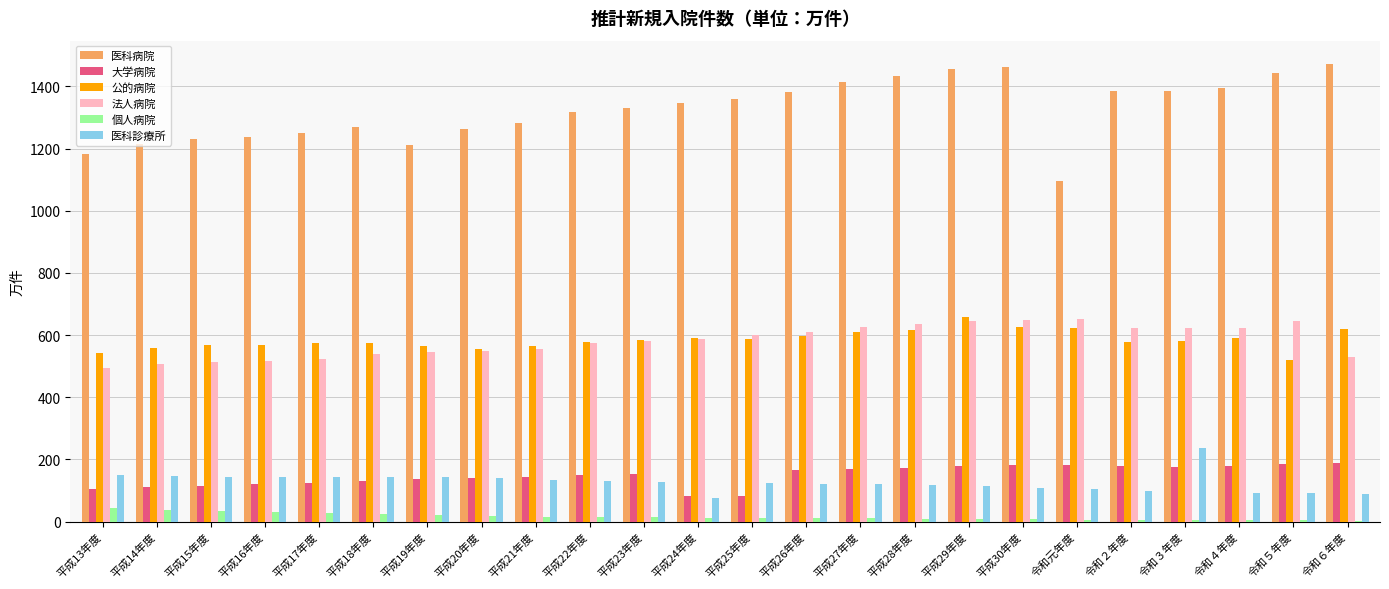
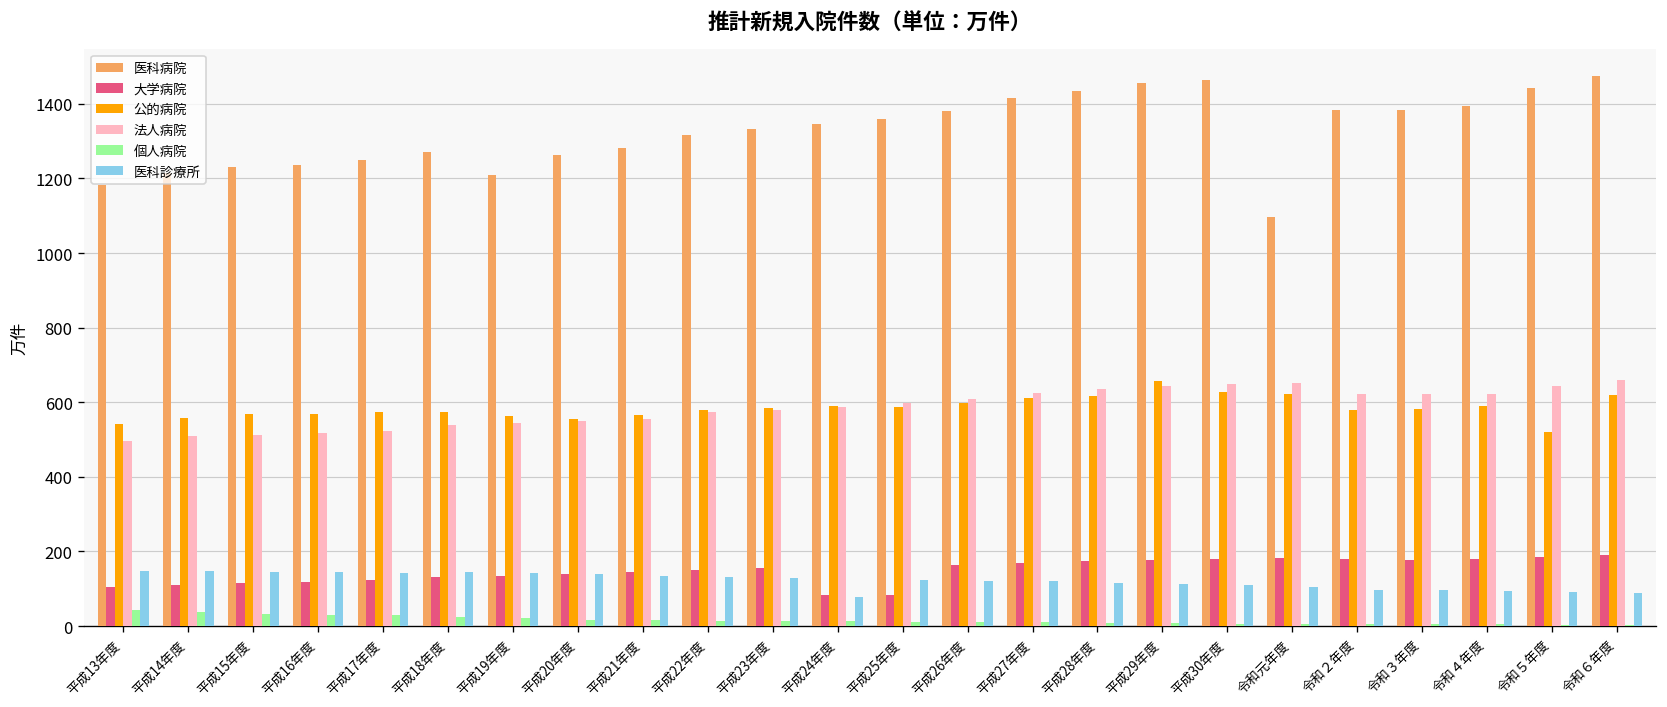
医科診療所, 令和３年度: 240 -> 100
法人病院, 令和６年度: 530 -> 660
